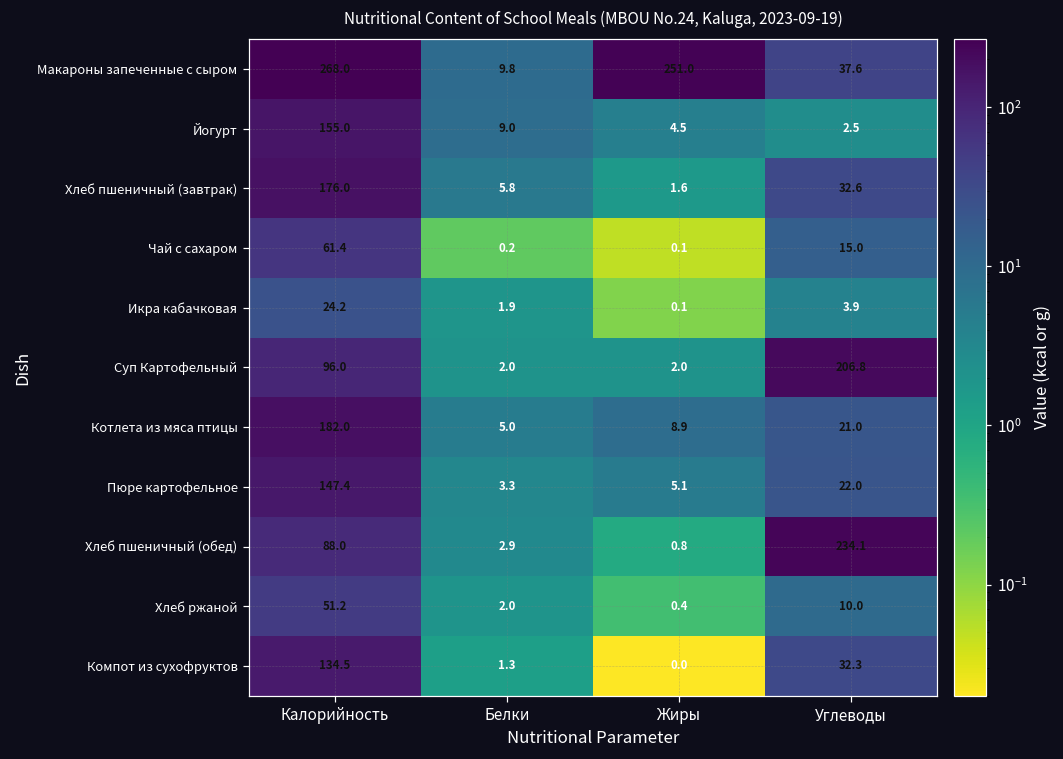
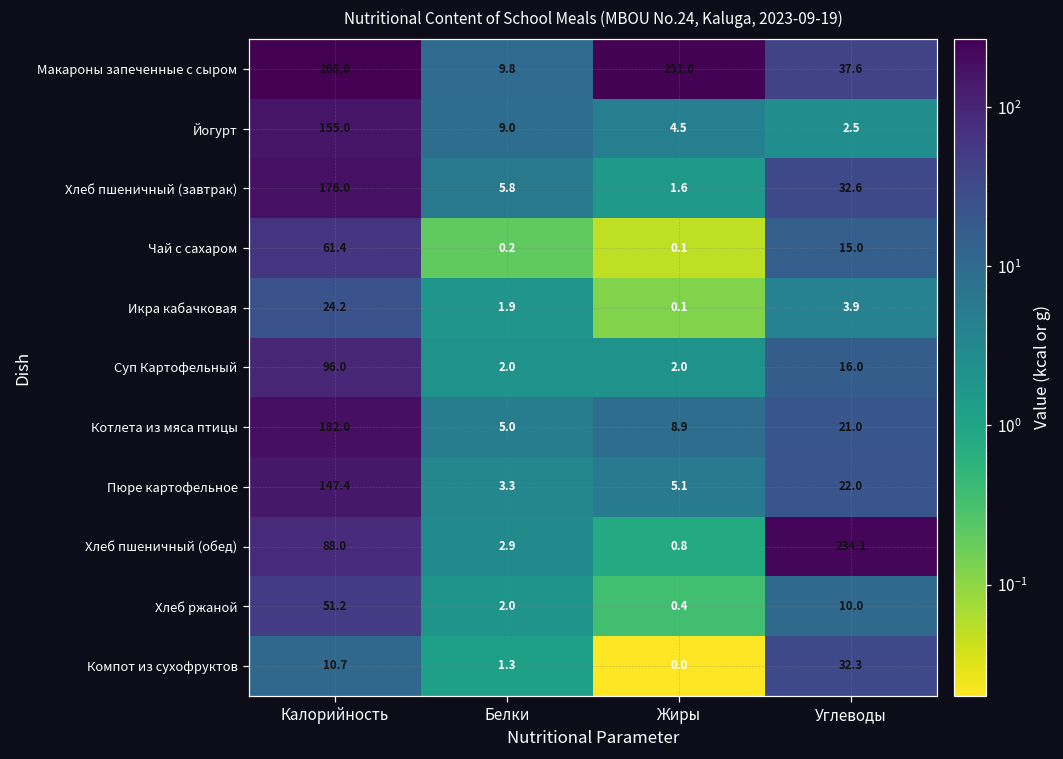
Суп Картофельный, Углеводы: 206.8 -> 16.0
Компот из сухофруктов, Калорийность: 134.5 -> 10.7
